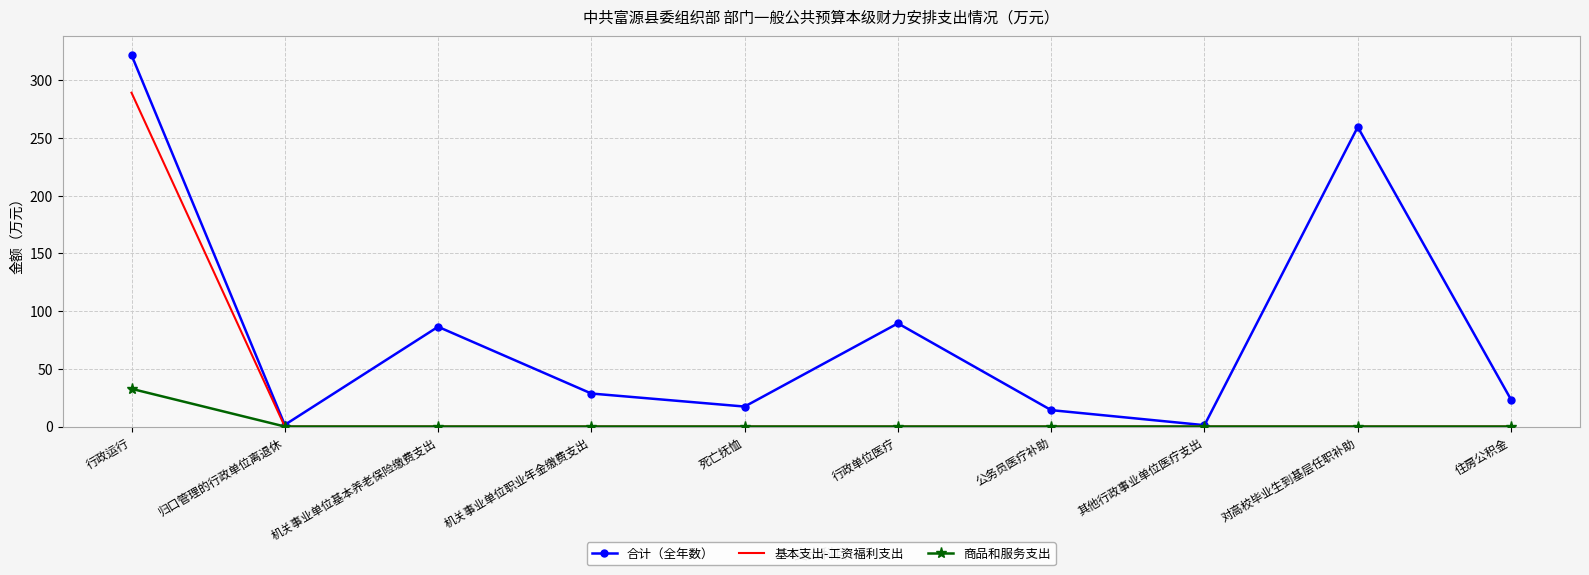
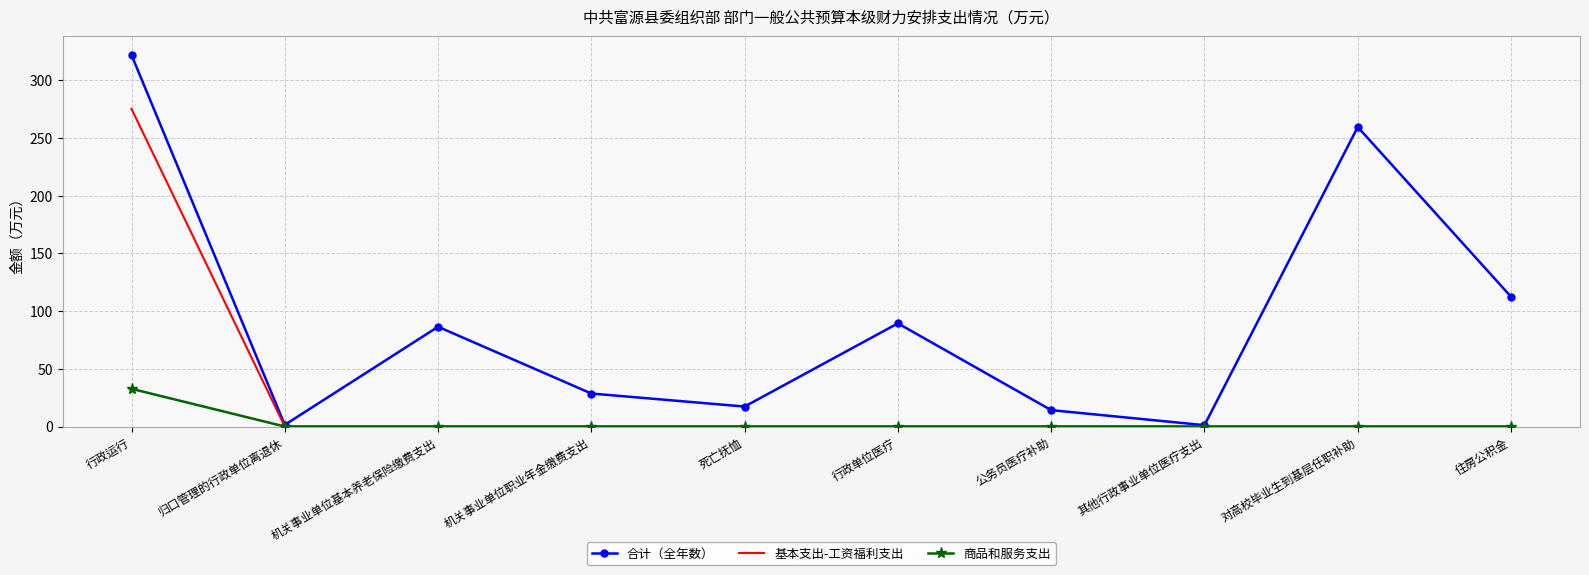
基本支出-工资福利支出, 行政运行: 289 -> 275
合计（全年数）, 住房公积金: 23 -> 112
